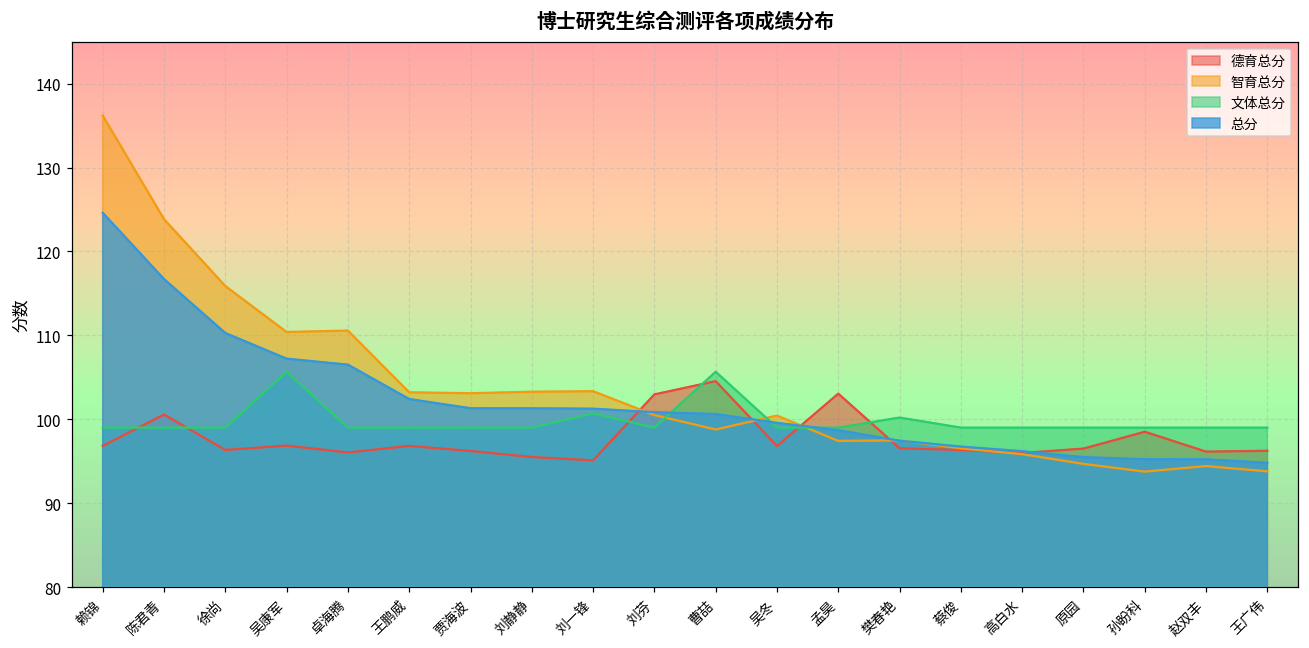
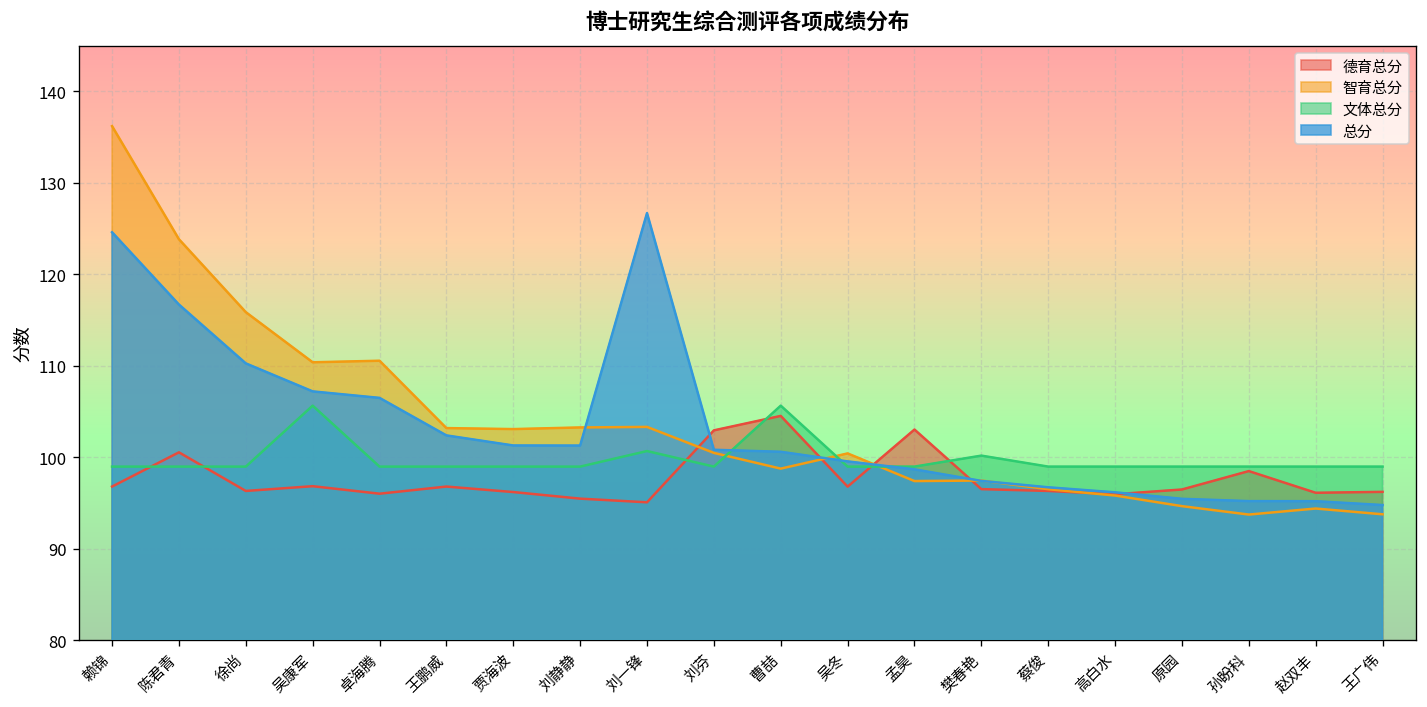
总分, 刘一锋: 101 -> 127
